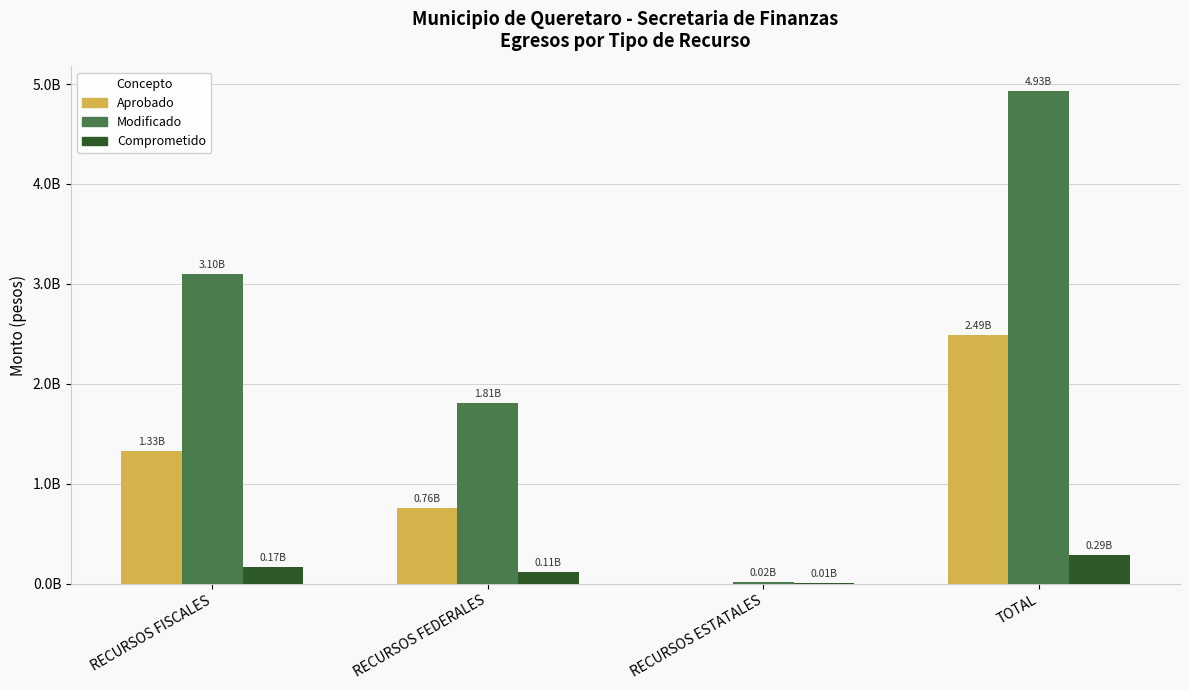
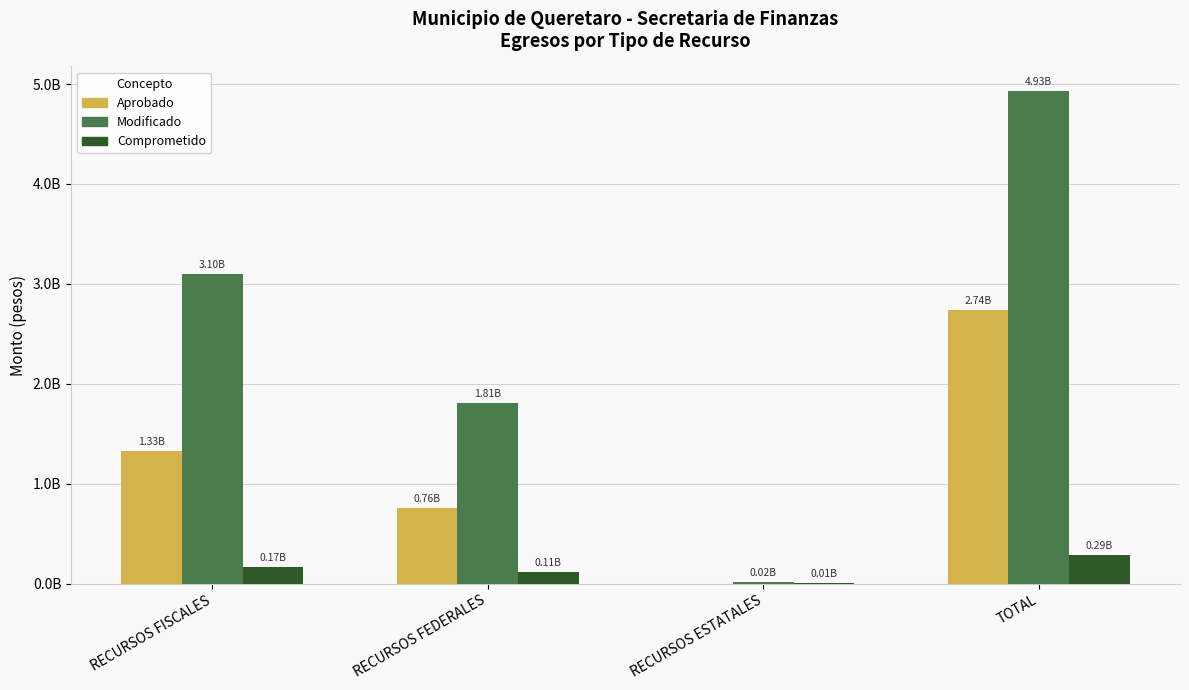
Aprobado, TOTAL: 2.49B -> 2.74B
